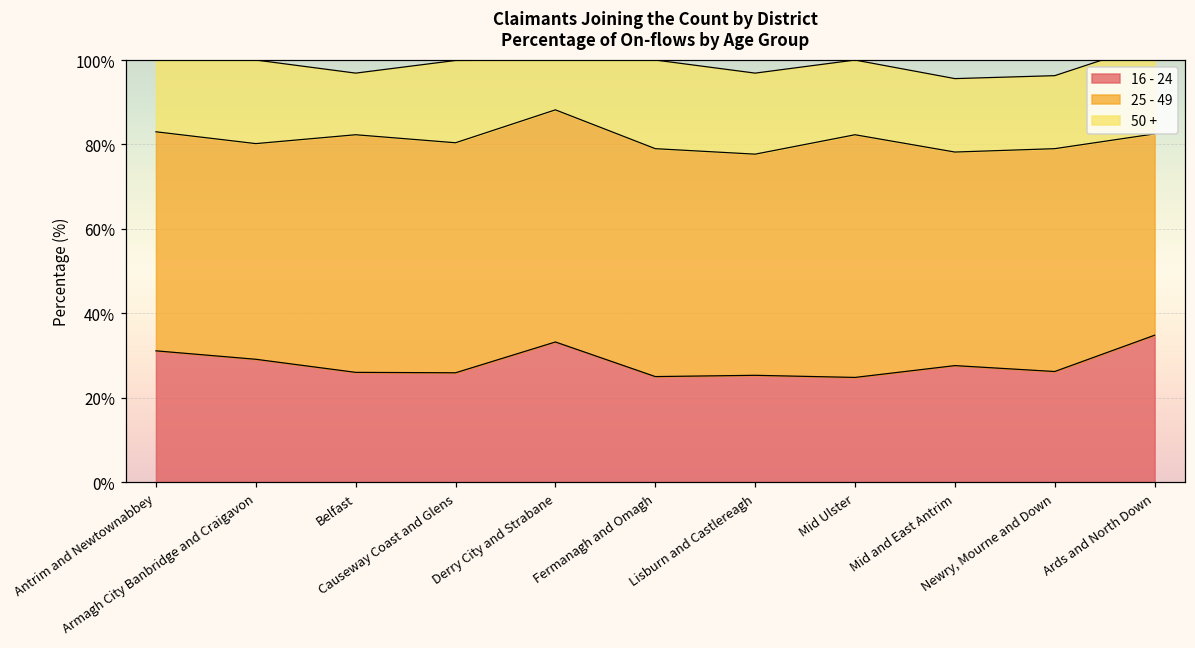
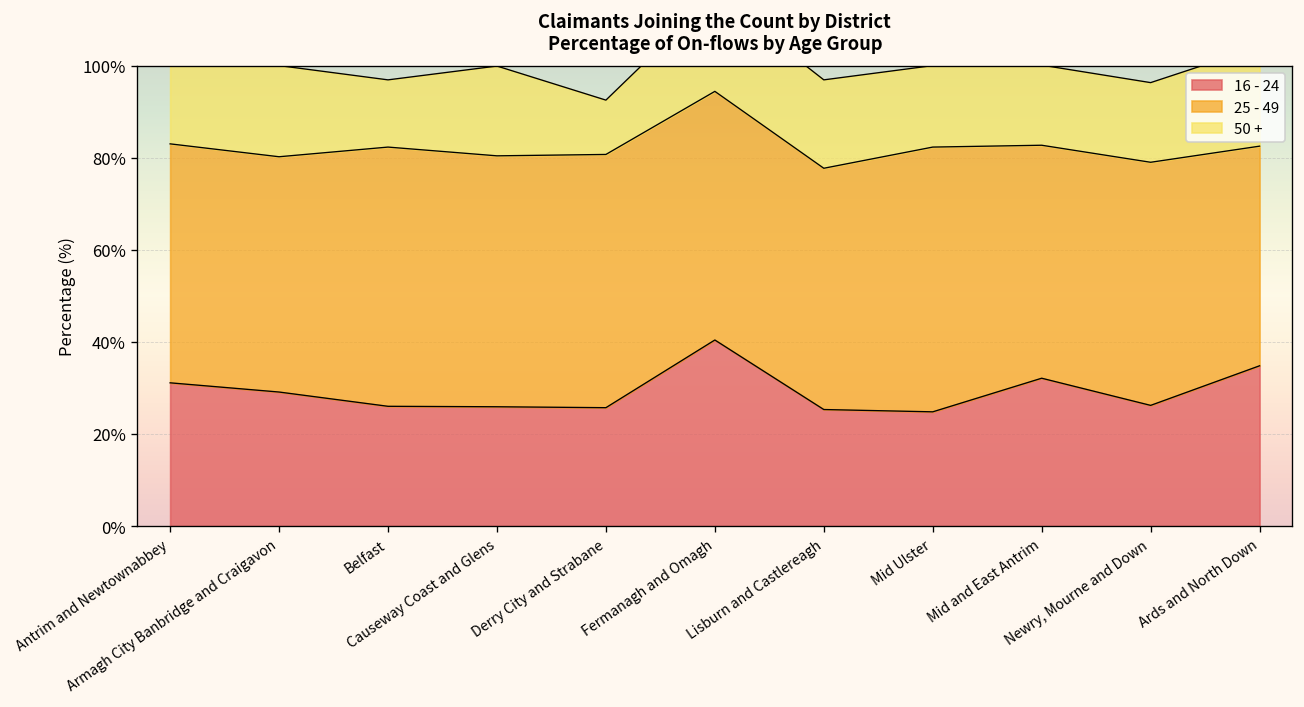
16 - 24, Derry City and Strabane: 33% -> 26%
16 - 24, Fermanagh and Omagh: 25% -> 40%
16 - 24, Mid and East Antrim: 28% -> 32%
